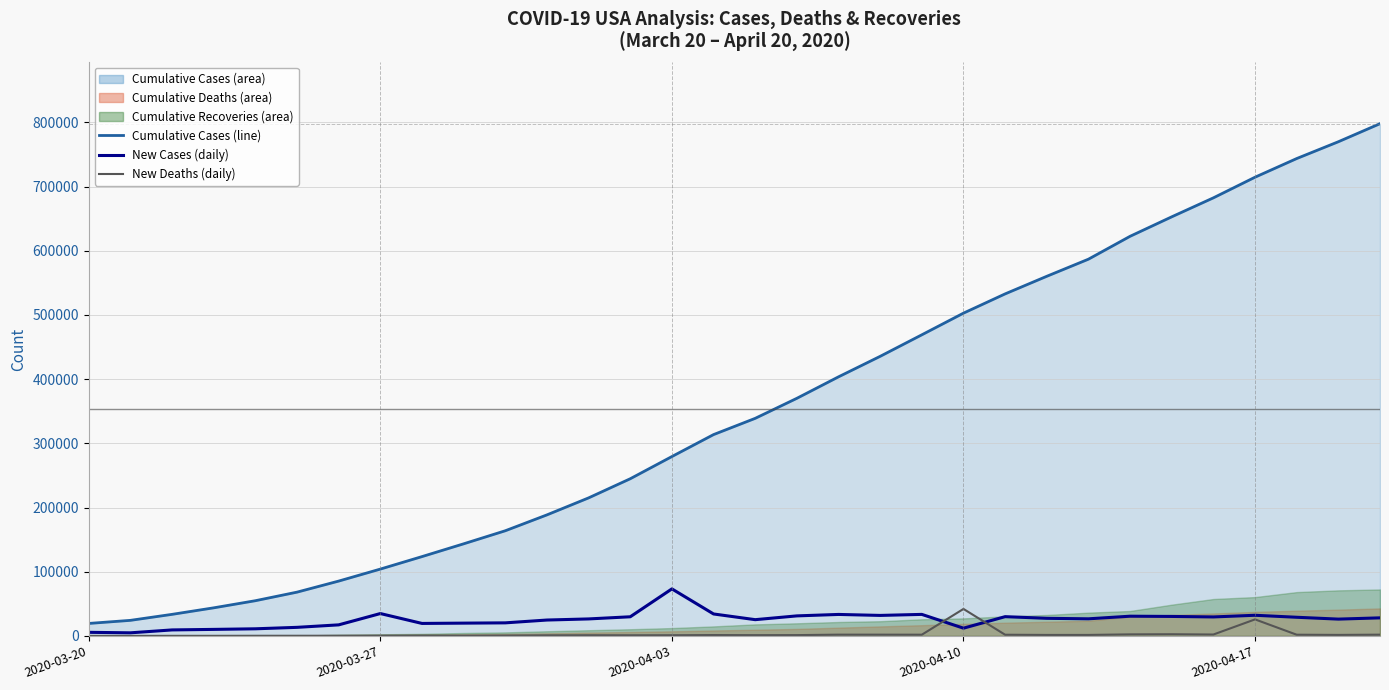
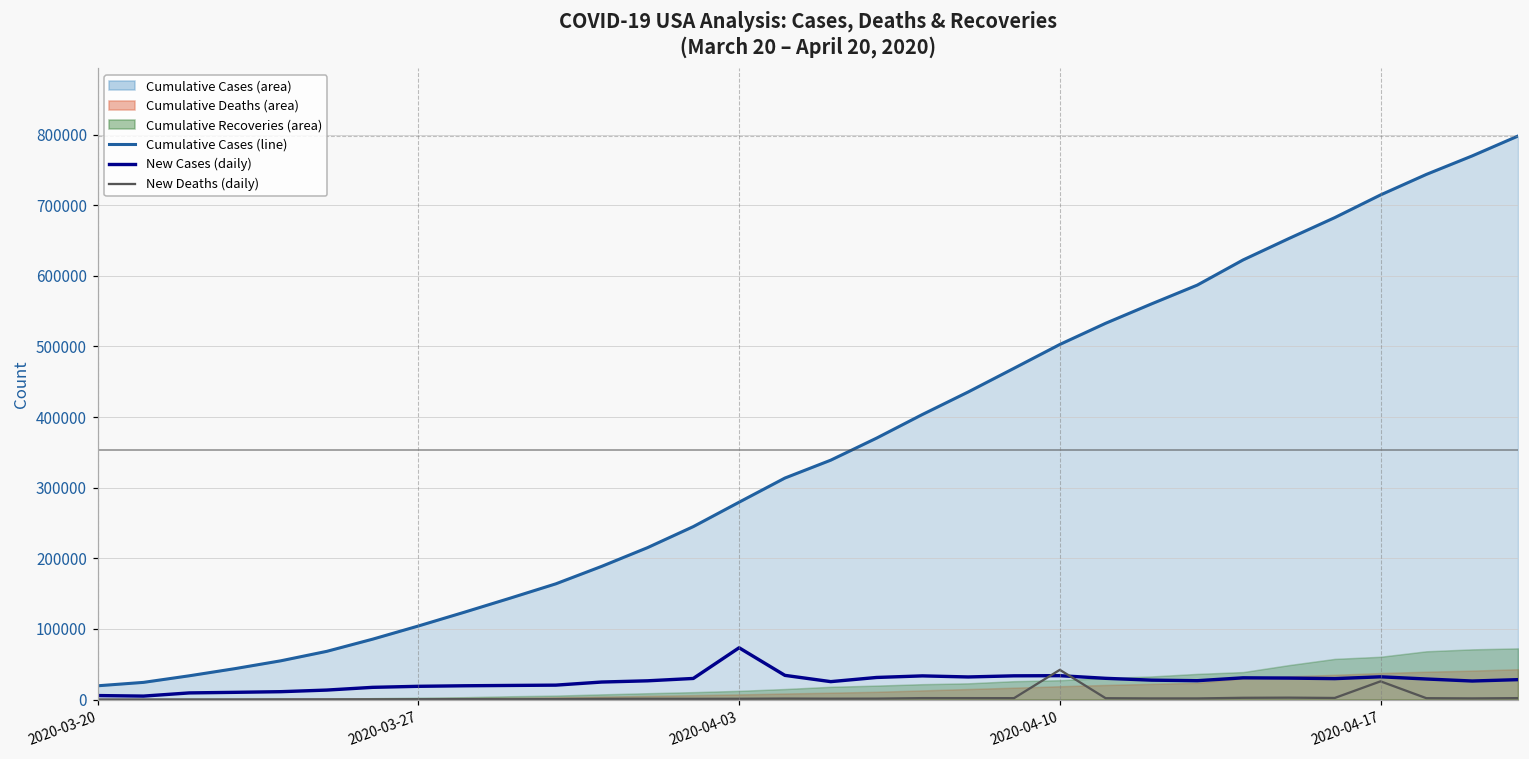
New Cases (daily), 2020-03-27: 30000 -> 20000
New Cases (daily), 2020-04-10: 10000 -> 30000
